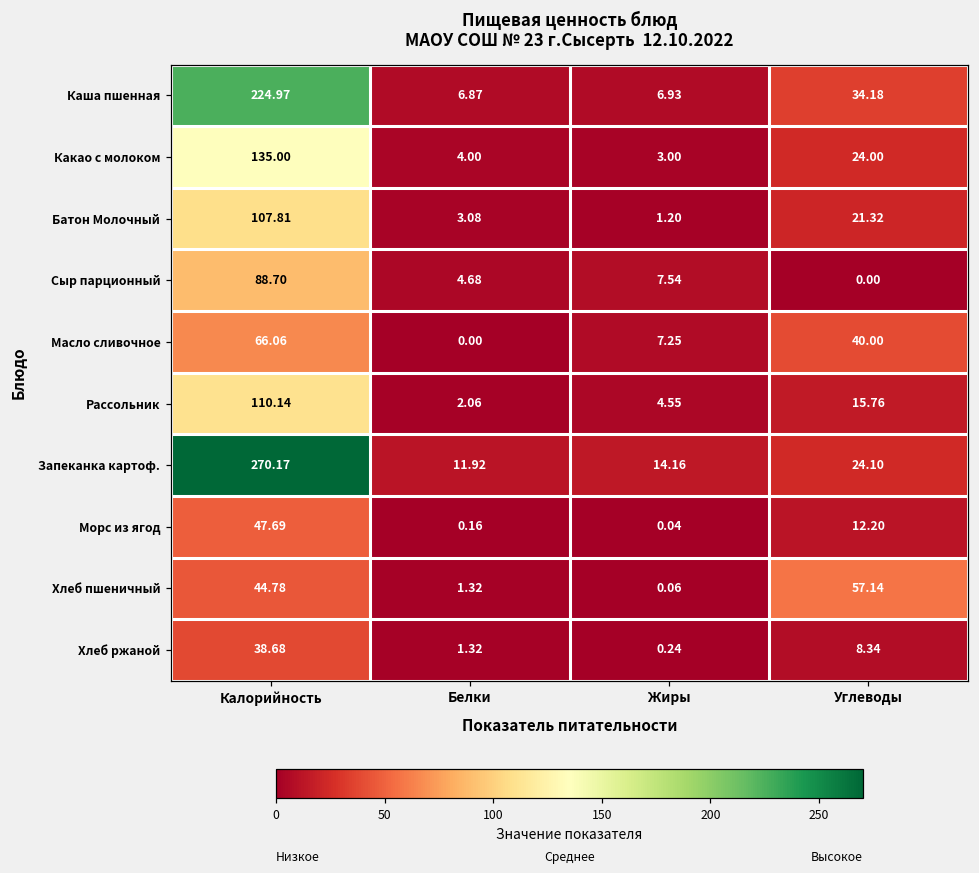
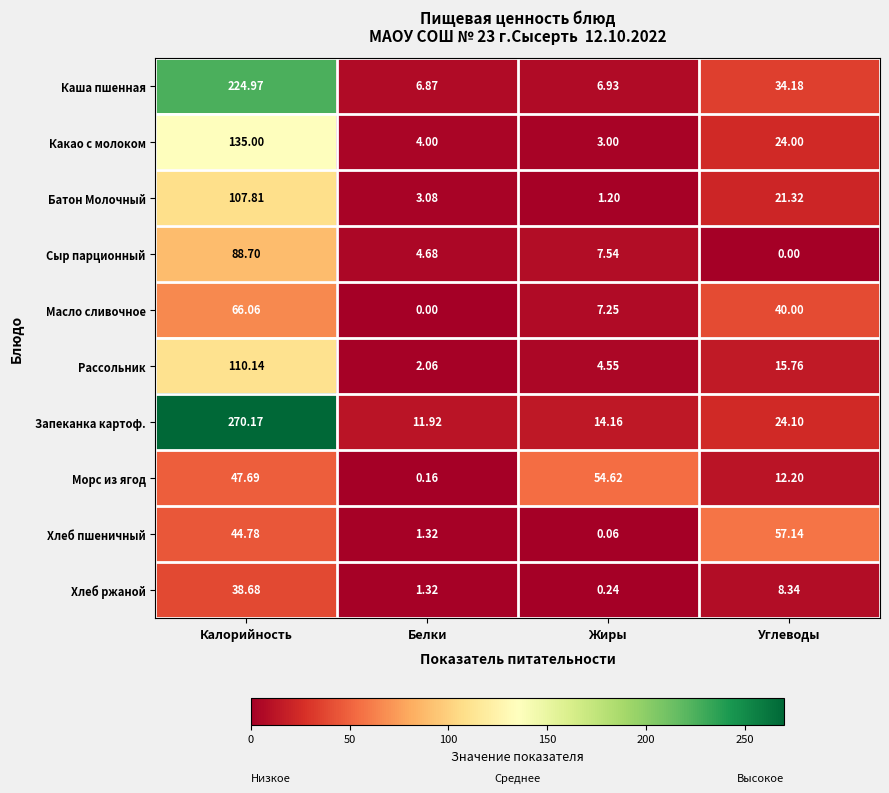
Морс из ягод, Жиры: 0.04 -> 54.62
